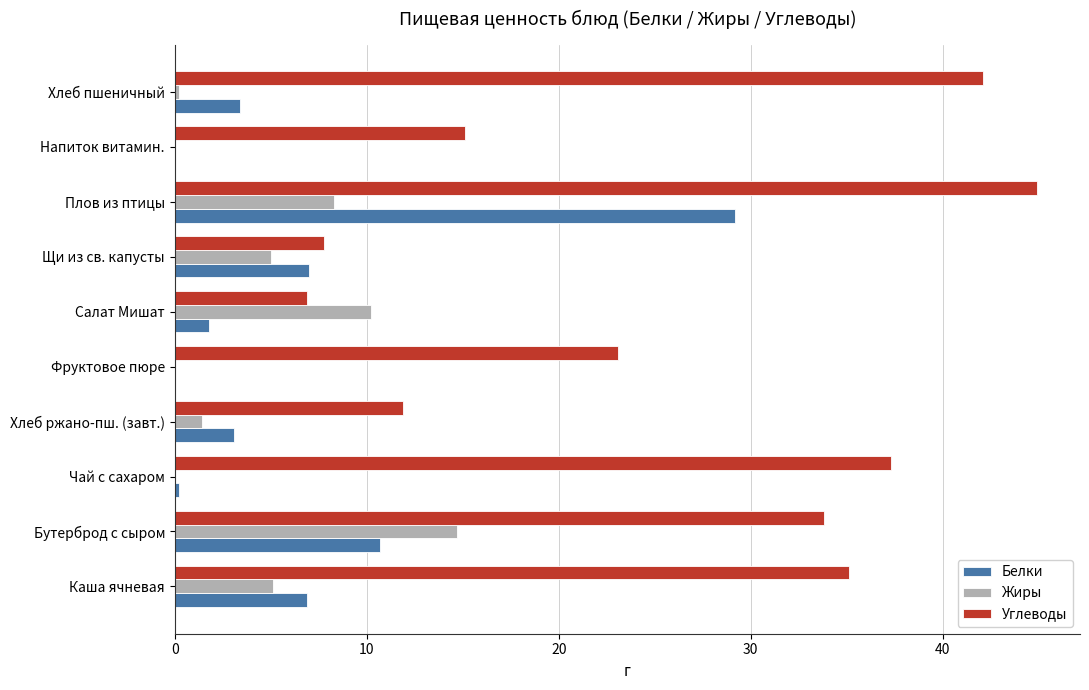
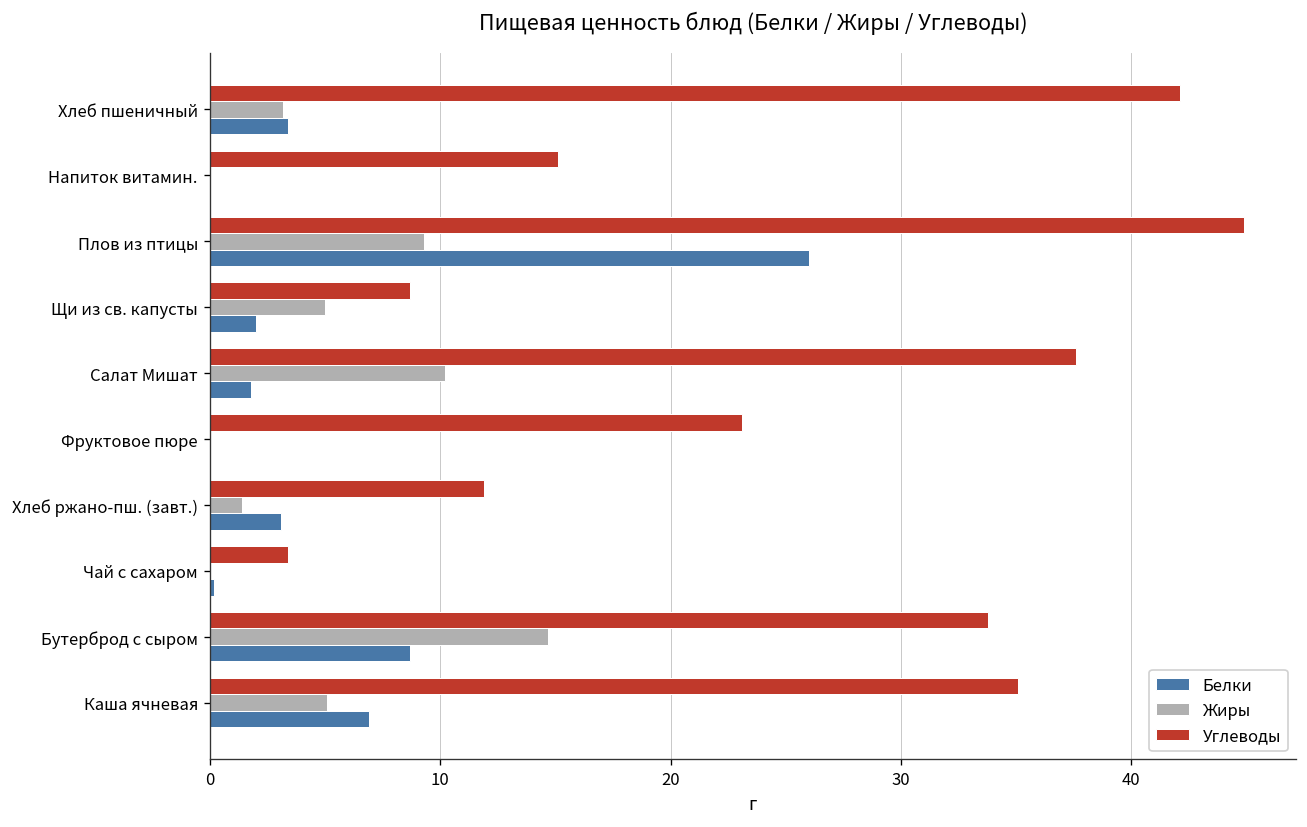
Жиры, Хлеб пшеничный: 0.2 -> 3.2
Жиры, Плов из птицы: 8.3 -> 9.3
Белки, Плов из птицы: 29.2 -> 26.0
Углеводы, Щи из св. капусты: 7.8 -> 8.7
Белки, Щи из св. капусты: 7 -> 2
Углеводы, Салат Мишат: 6.9 -> 37.6
Углеводы, Чай с сахаром: 37.3 -> 3.4
Белки, Бутерброд с сыром: 10.7 -> 8.7
